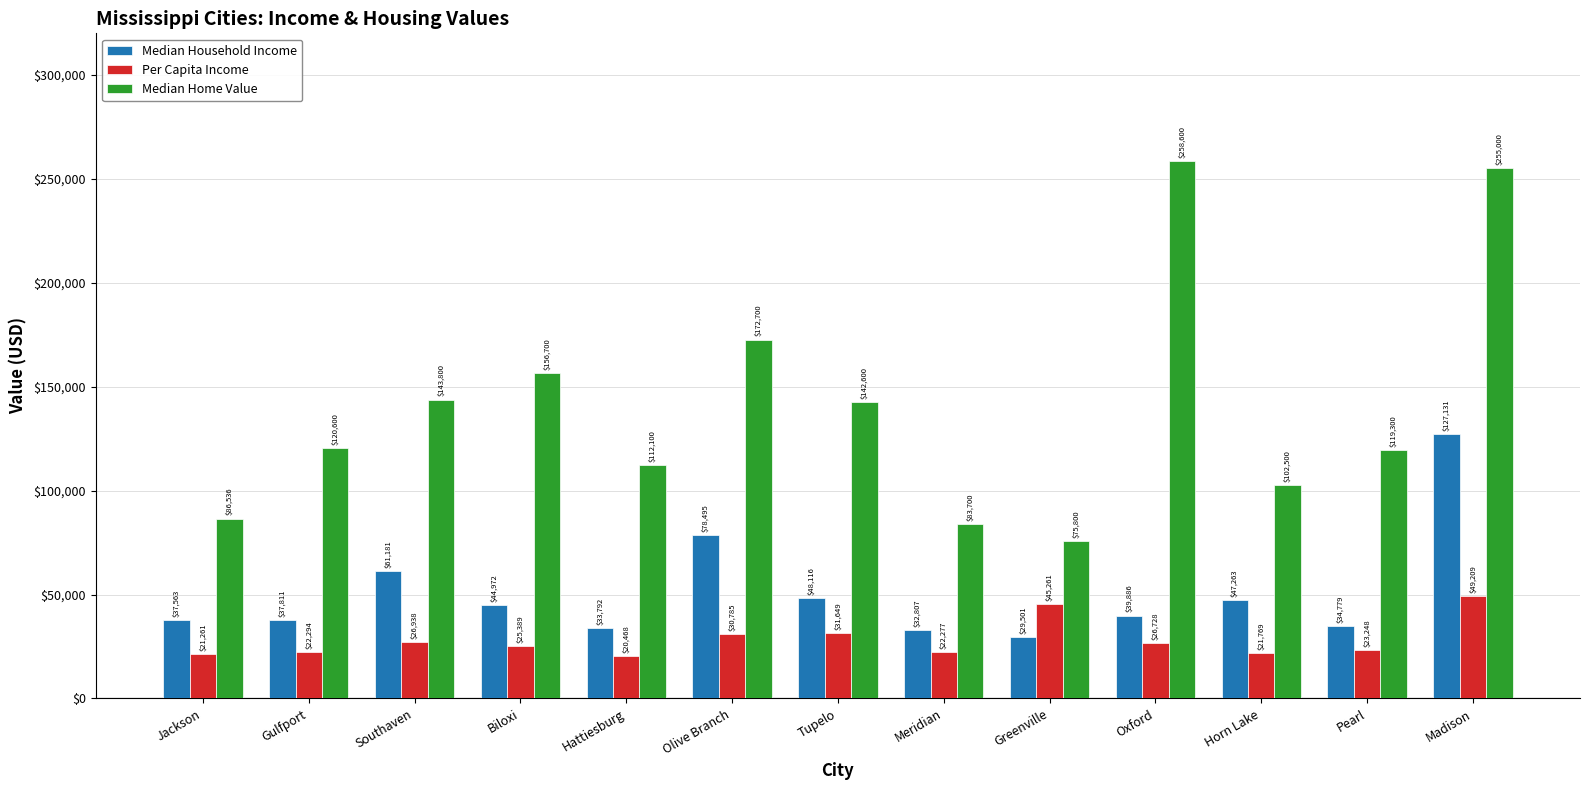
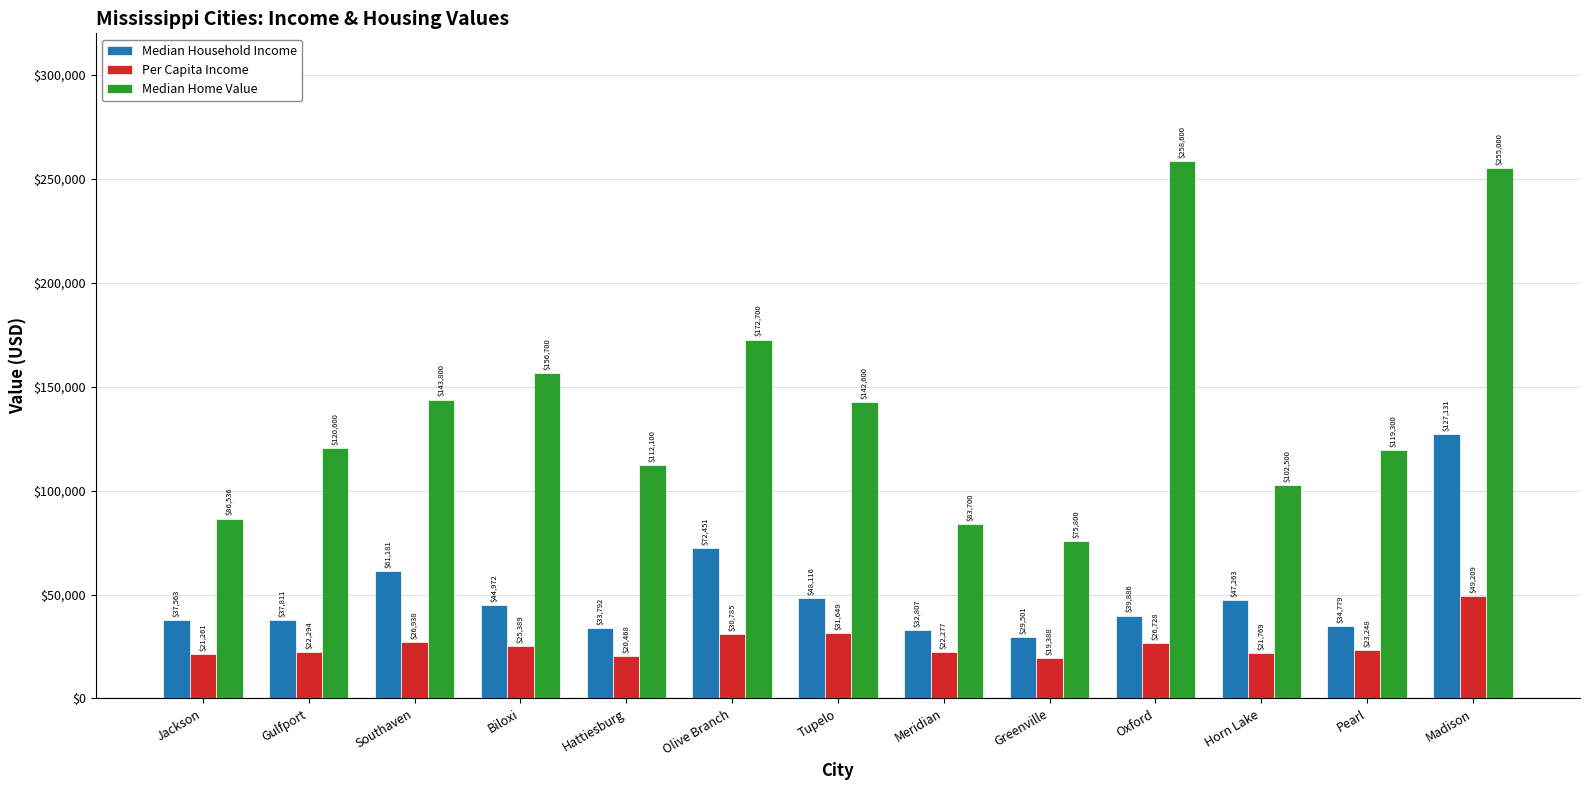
Median Household Income, Olive Branch: $78,495 -> $72,451
Per Capita Income, Greenville: $45,261 -> $19,388
